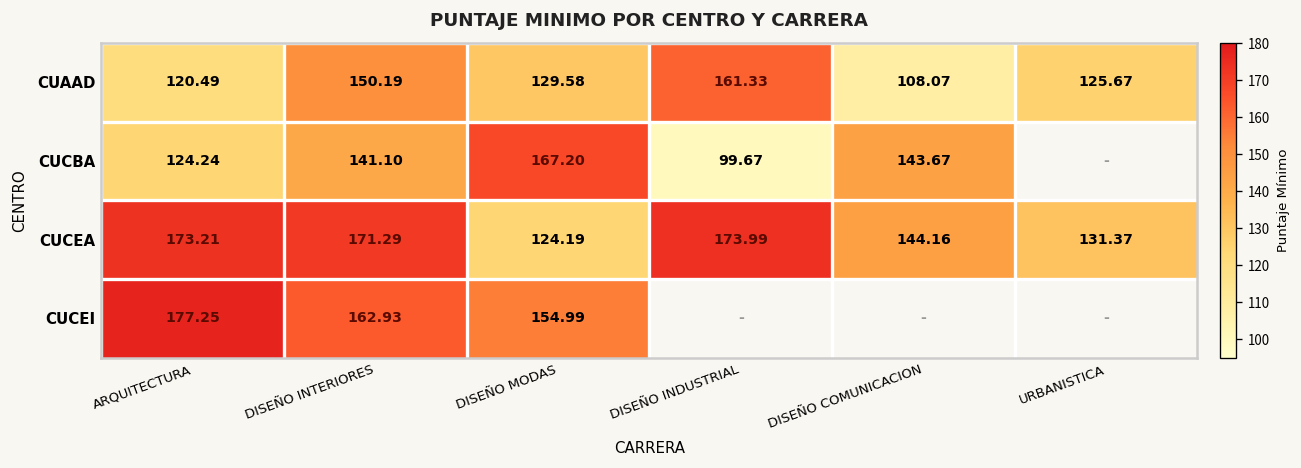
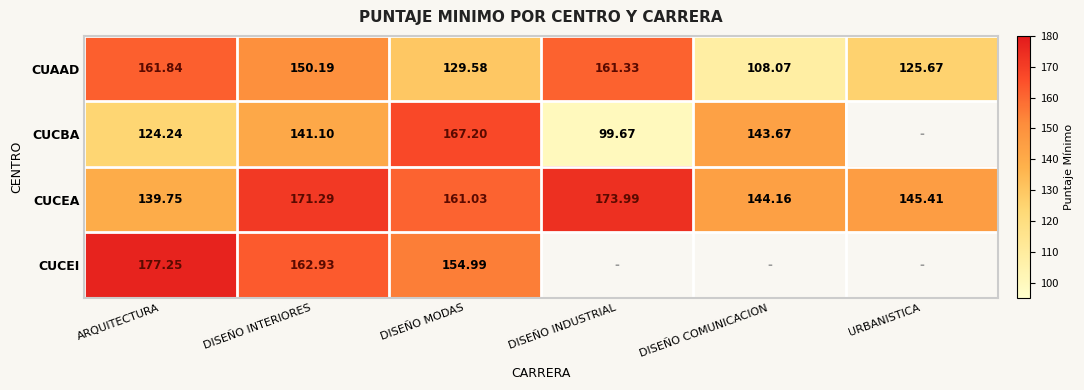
CUAAD, ARQUITECTURA: 120.49 -> 161.84
CUCEA, ARQUITECTURA: 173.21 -> 139.75
CUCEA, DISEÑO MODAS: 124.19 -> 161.03
CUCEA, URBANISTICA: 131.37 -> 145.41
